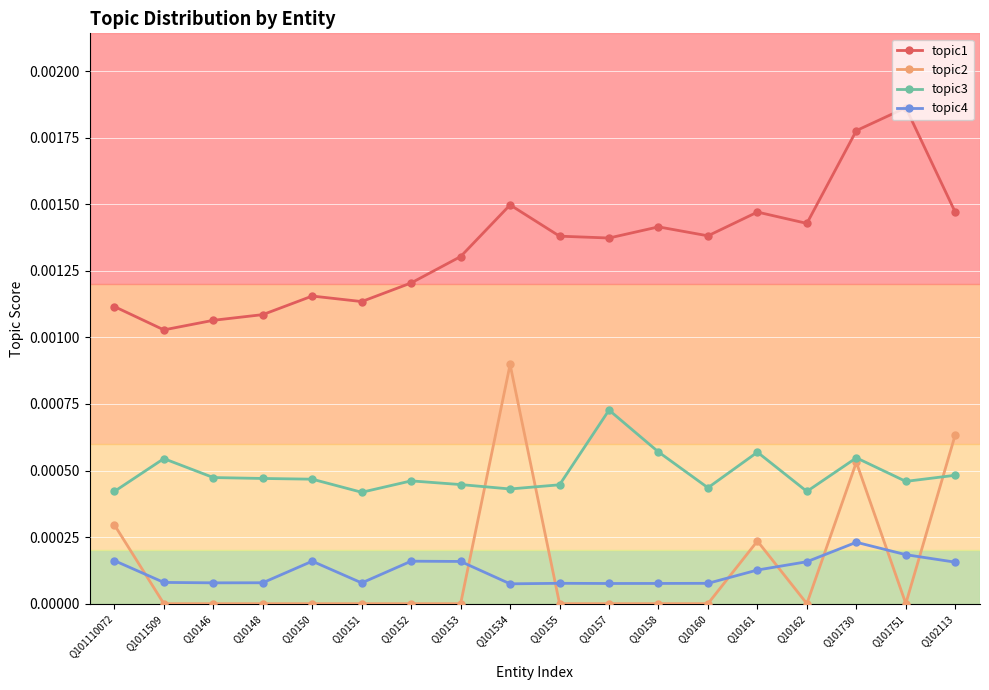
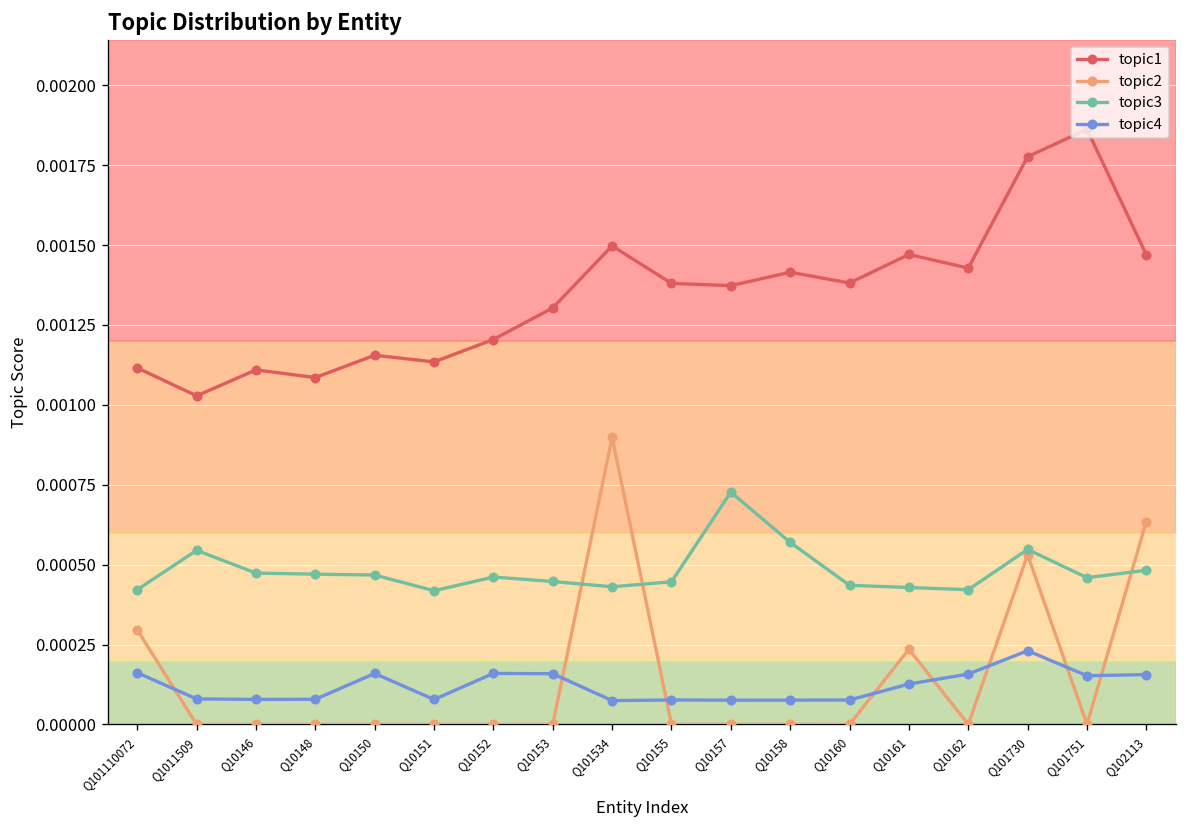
topic1, Q10146: 0.00106 -> 0.00111
topic3, Q10161: 0.00057 -> 0.00043
topic4, Q101751: 0.00018 -> 0.00015
